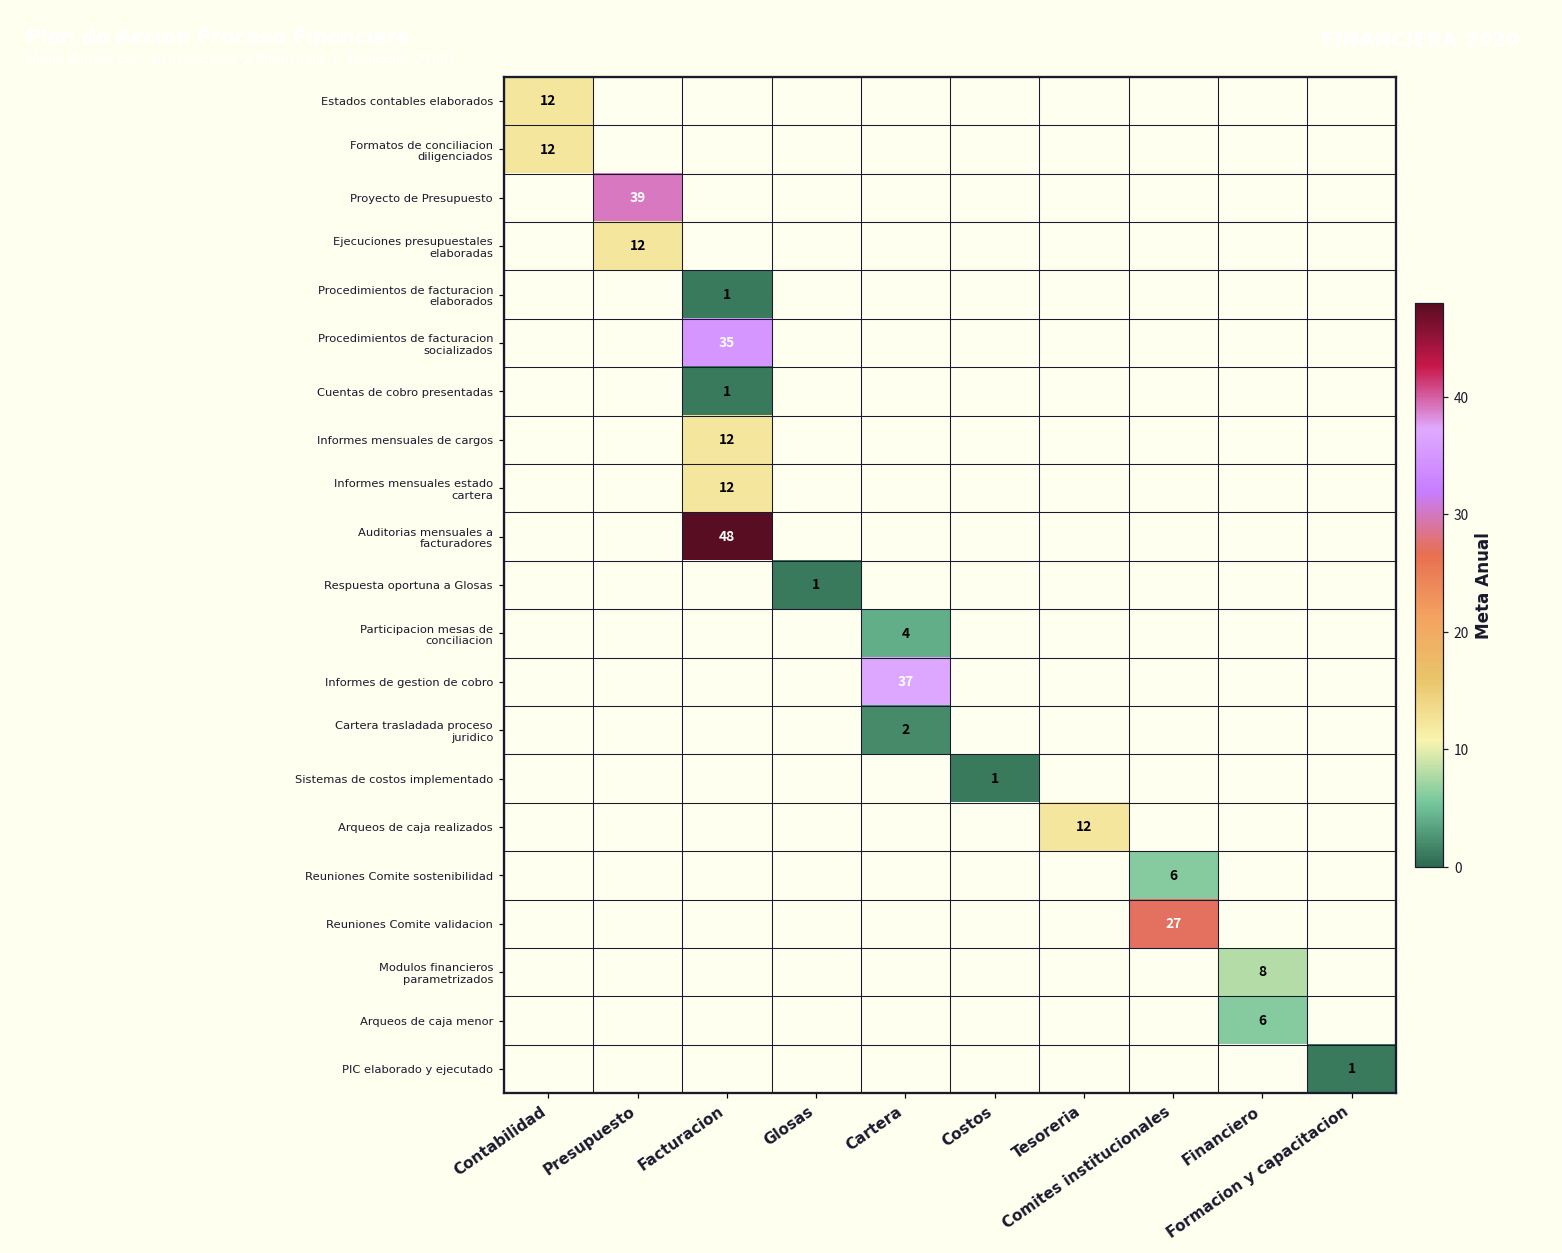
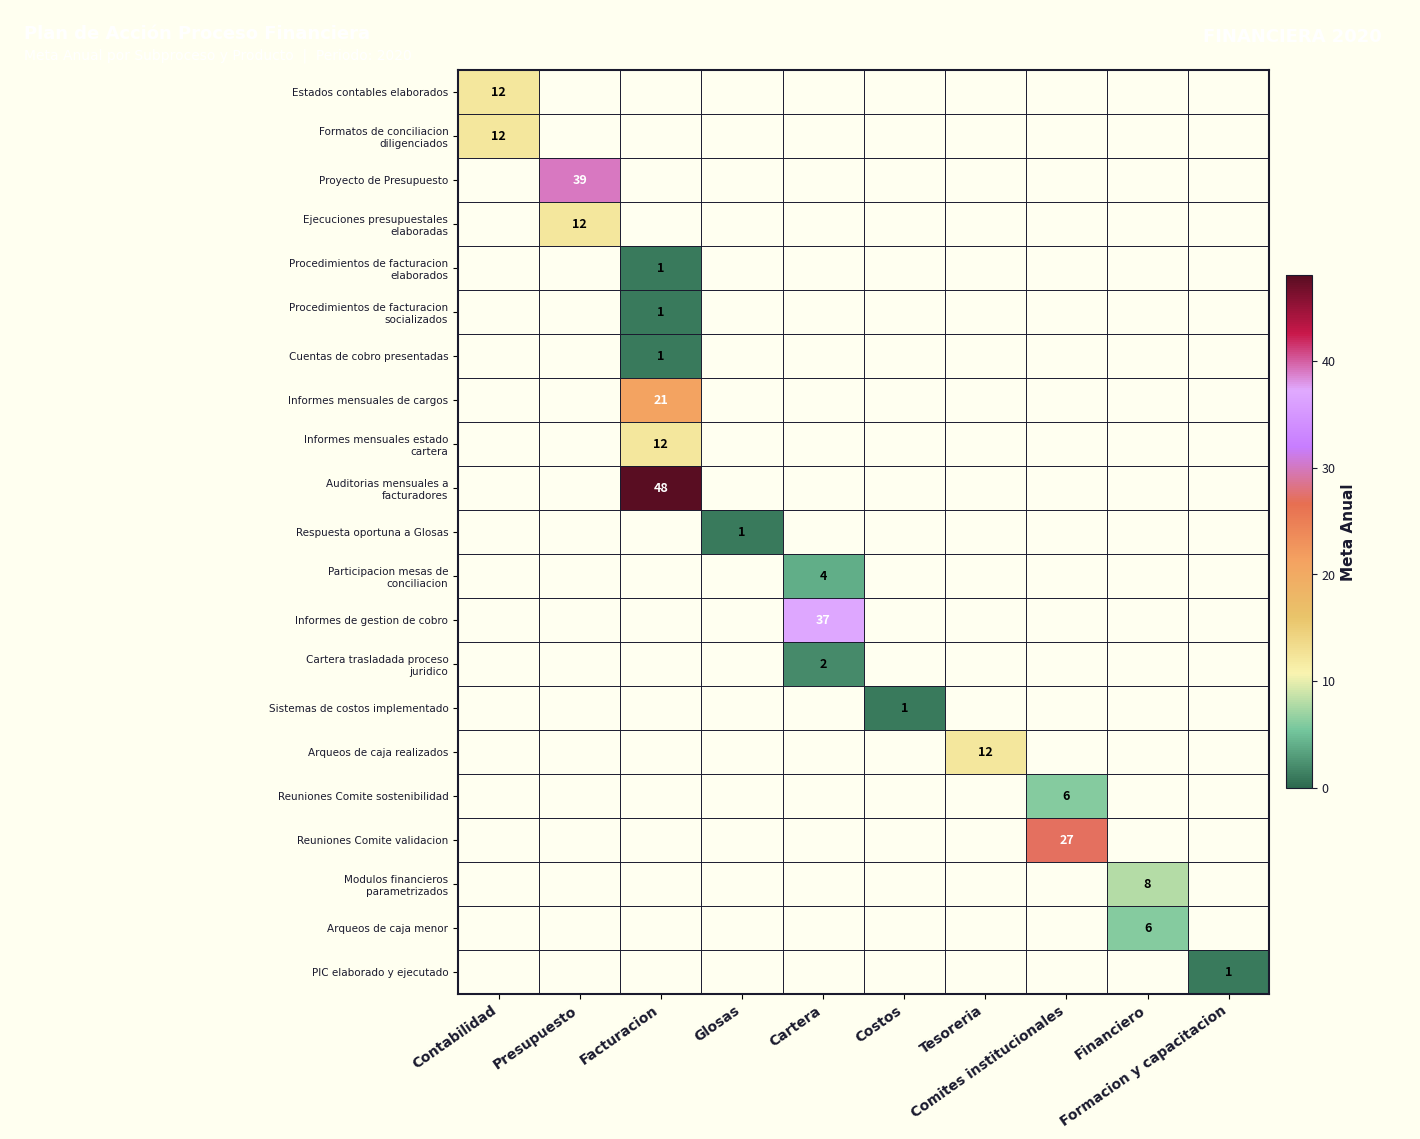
Procedimientos de facturacion socializados, Facturacion: 35 -> 1
Informes mensuales de cargos, Facturacion: 12 -> 21
